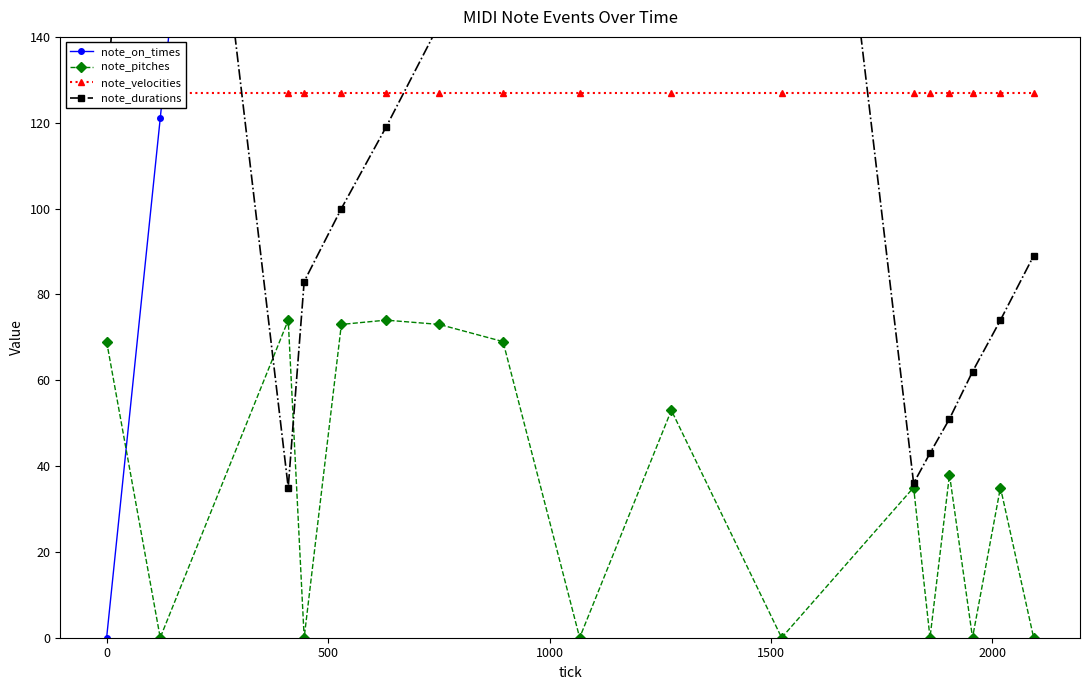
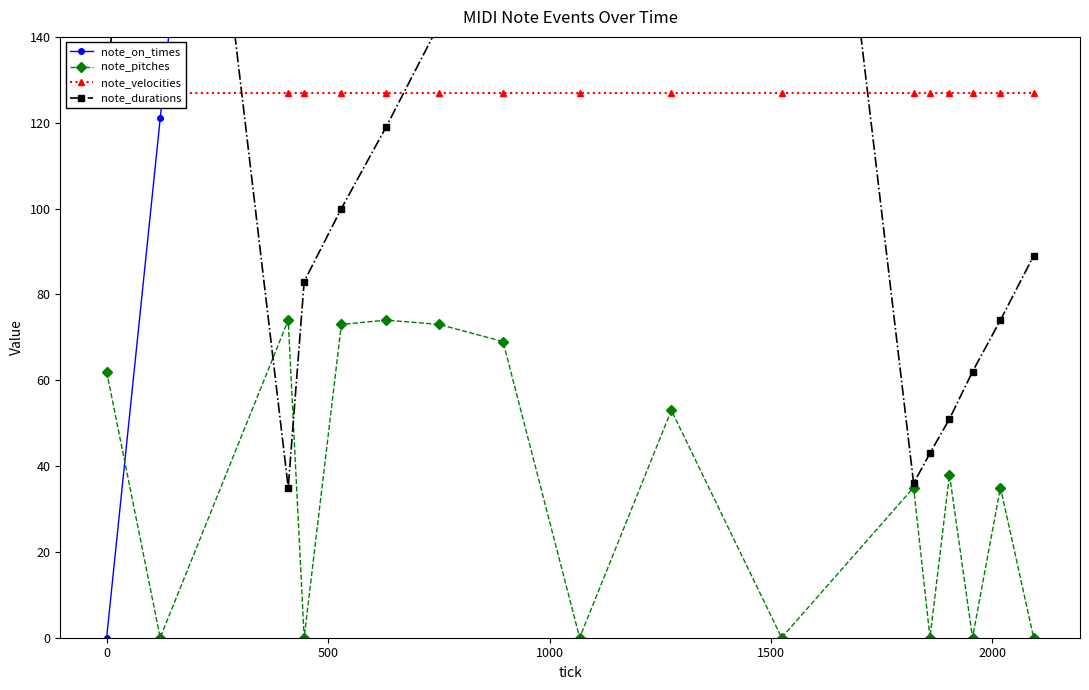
note_pitches, 0: 69 -> 62
